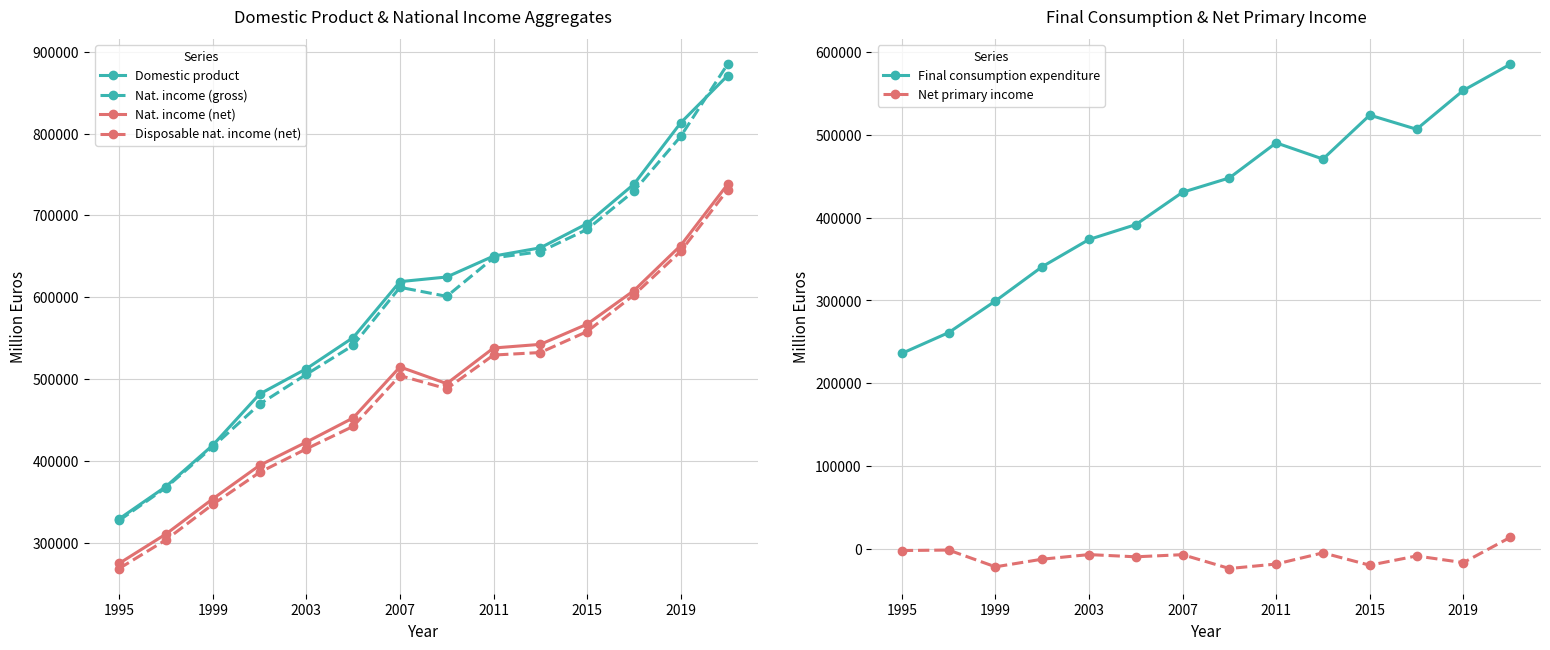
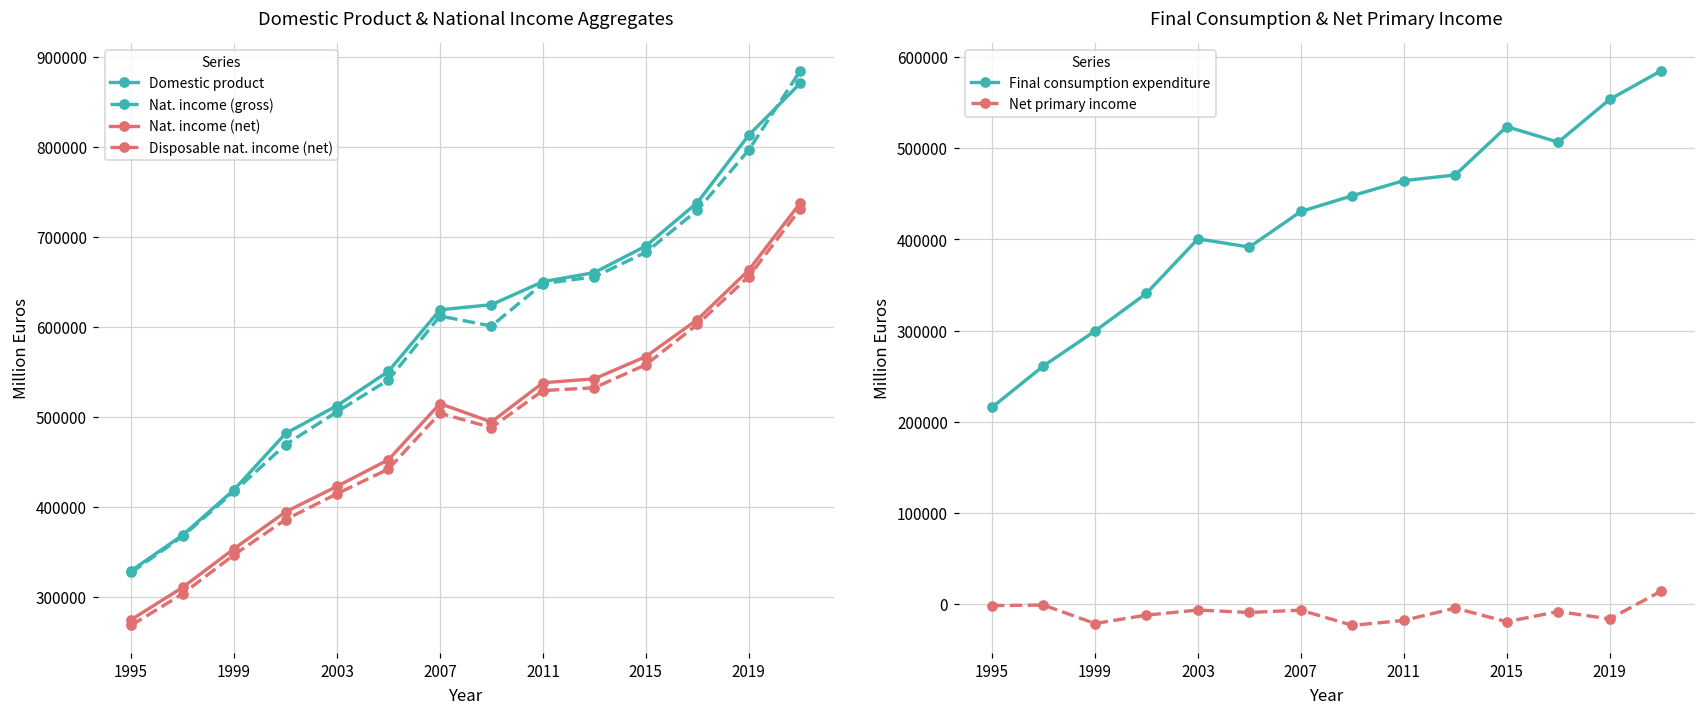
Final Consumption & Net Primary Income, Final consumption expenditure, 1995: 240000 -> 220000
Final Consumption & Net Primary Income, Final consumption expenditure, 2003: 370000 -> 400000
Final Consumption & Net Primary Income, Final consumption expenditure, 2011: 490000 -> 460000
